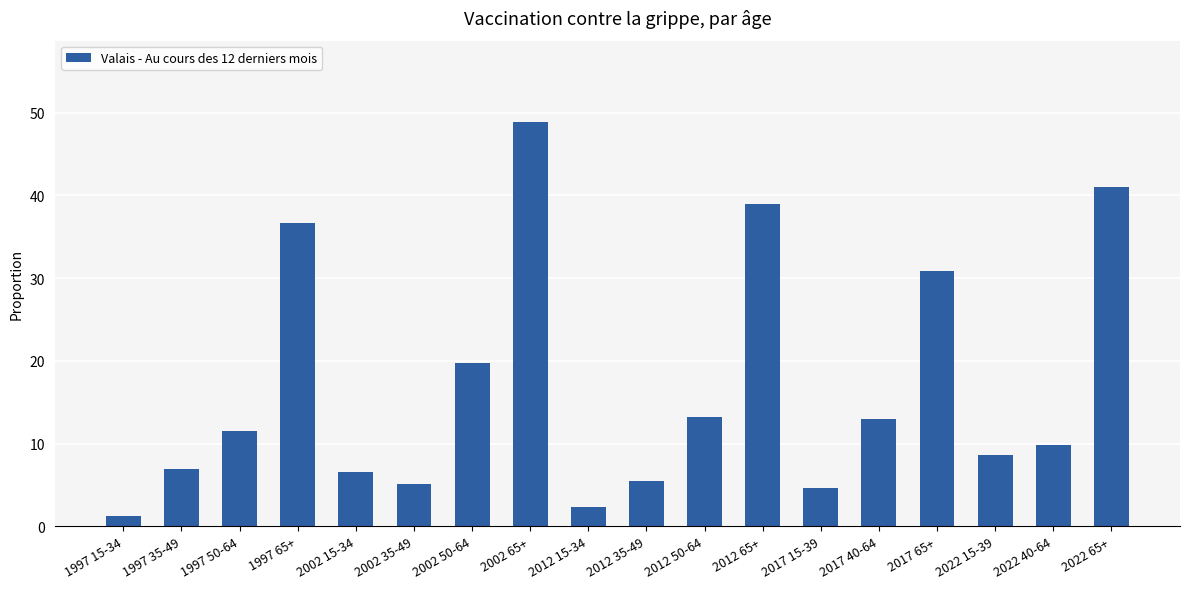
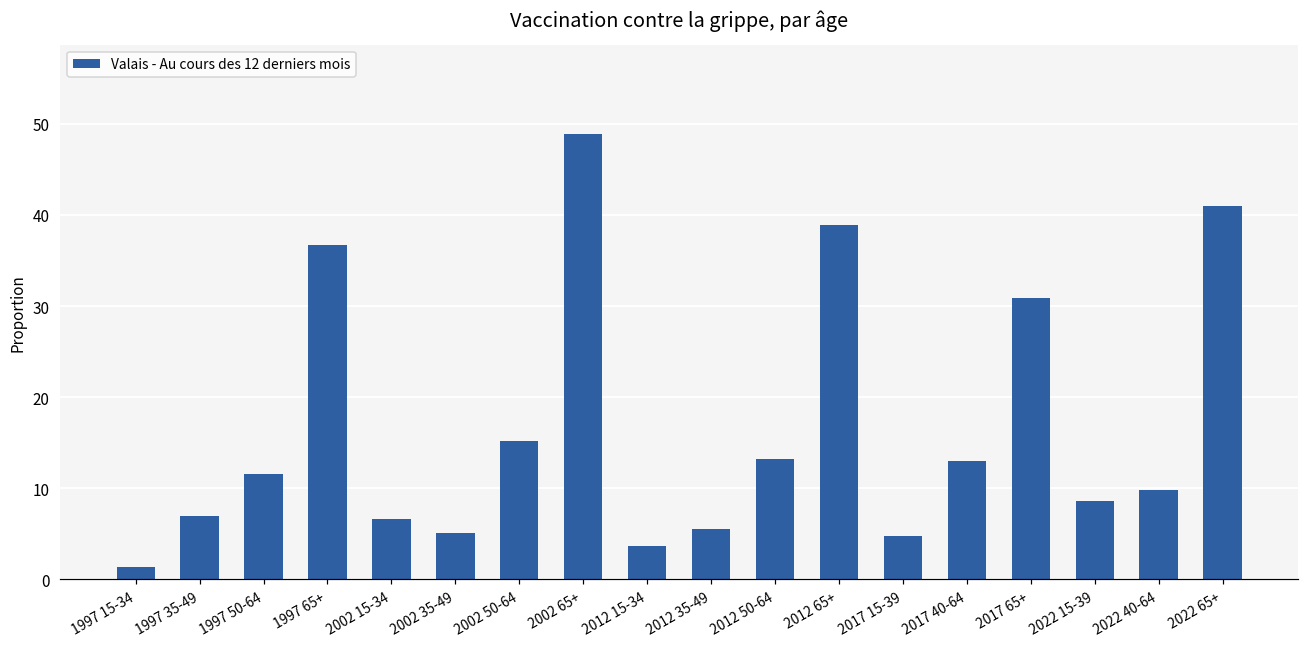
2002 50-64: 20 -> 15
2012 15-34: 2 -> 4
